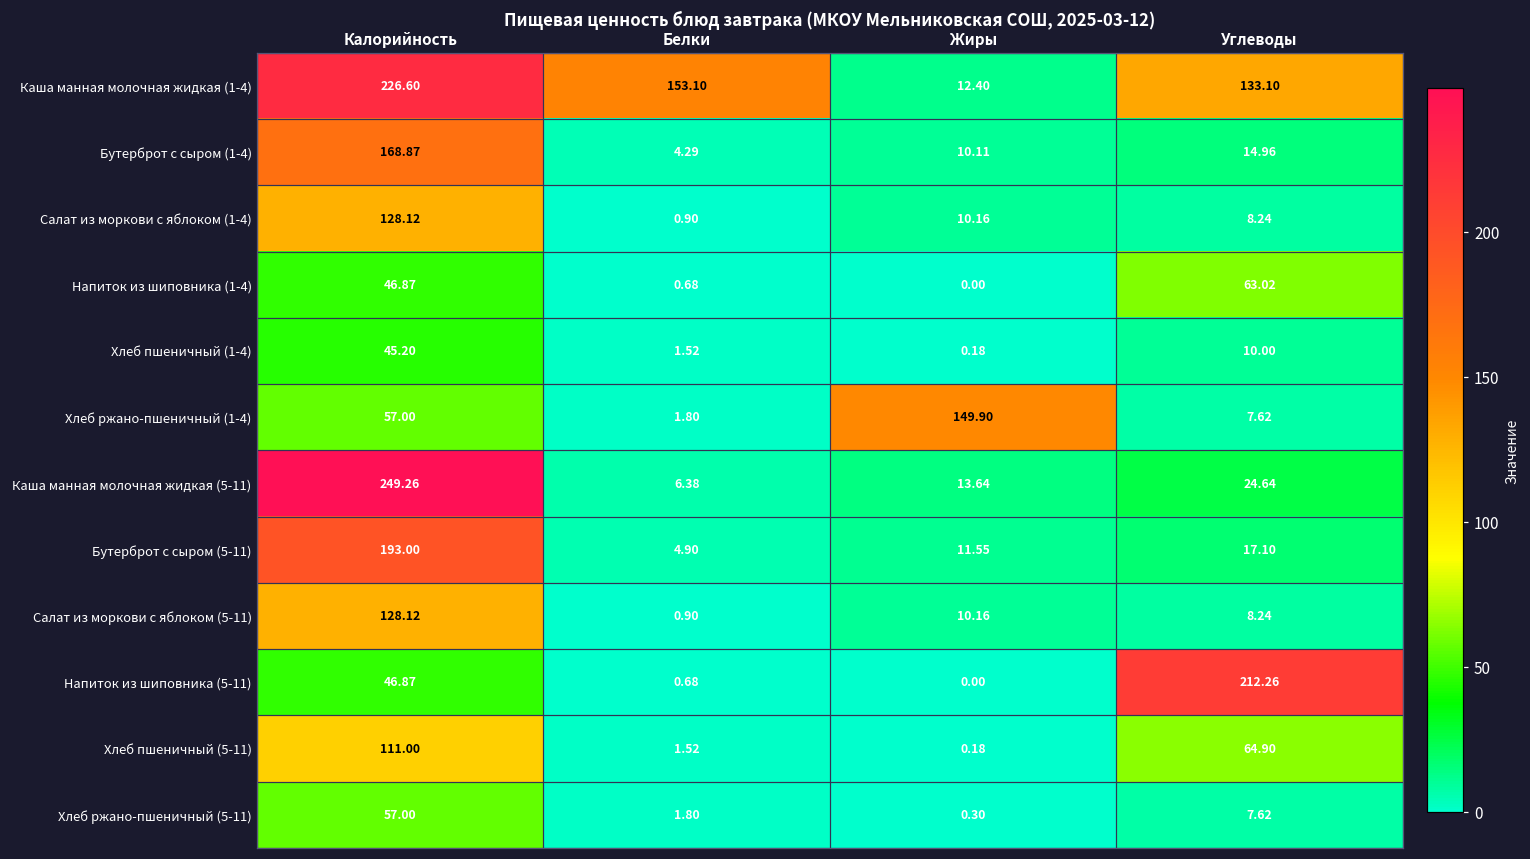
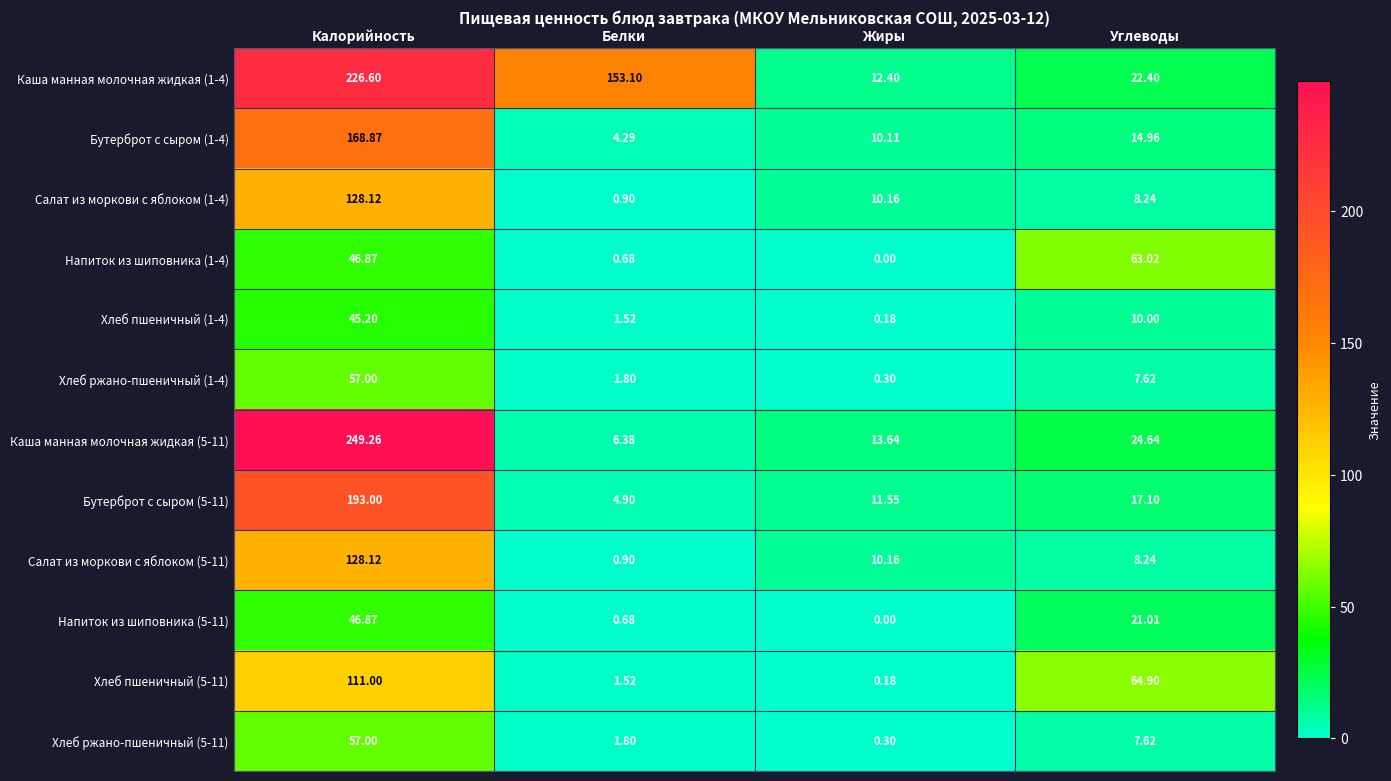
Каша манная молочная жидкая (1-4), Углеводы: 133.10 -> 22.40
Хлеб ржано-пшеничный (1-4), Жиры: 149.90 -> 0.30
Напиток из шиповника (5-11), Углеводы: 212.26 -> 21.01
